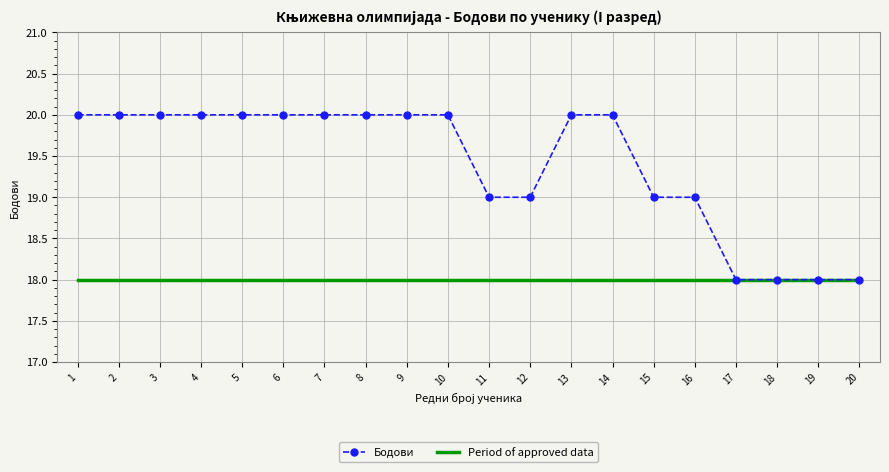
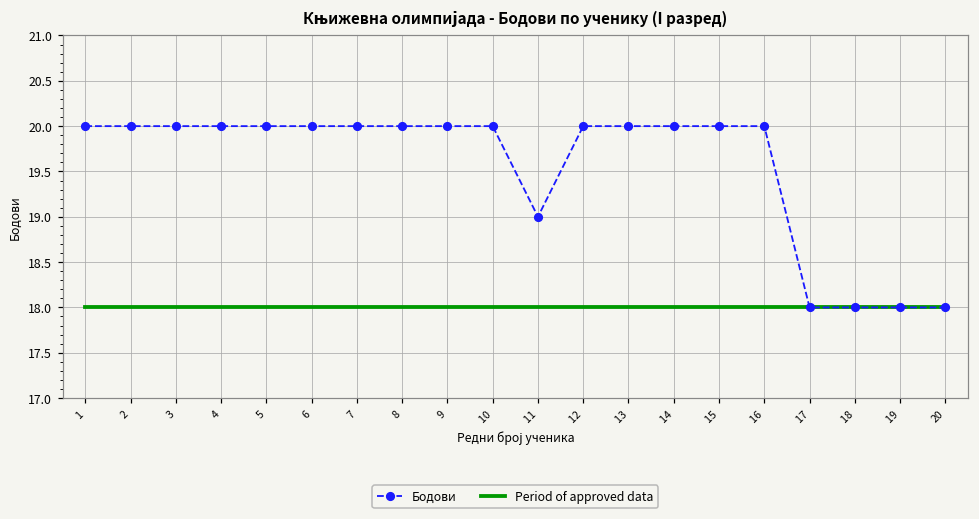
Бодови, 12: 19 -> 20
Бодови, 15: 19 -> 20
Бодови, 16: 19 -> 20
